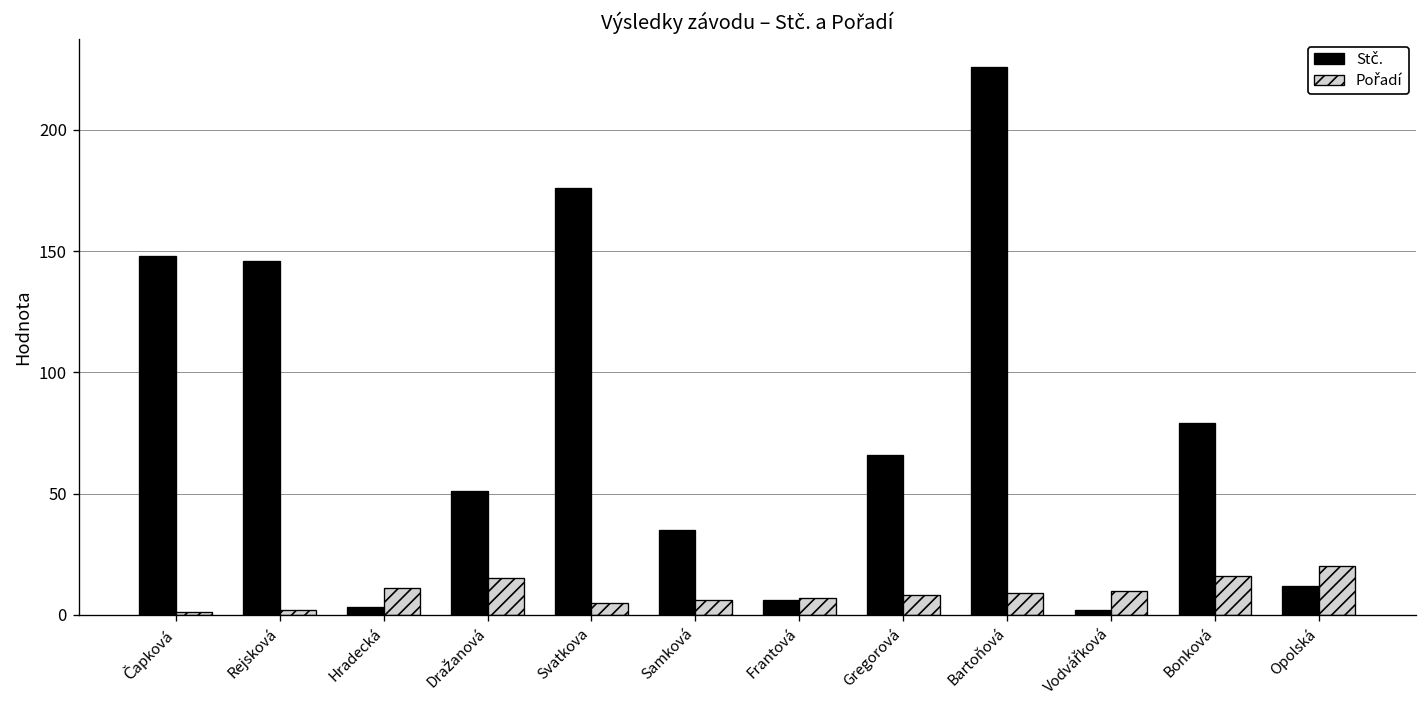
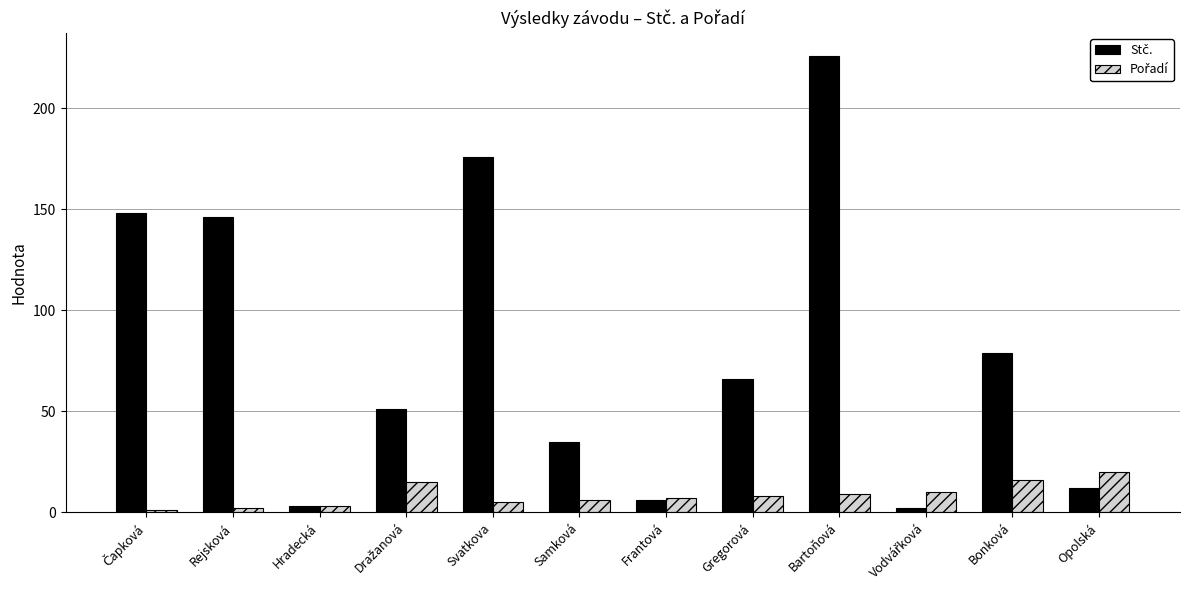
Pořadí, Hradecká: 11 -> 3
